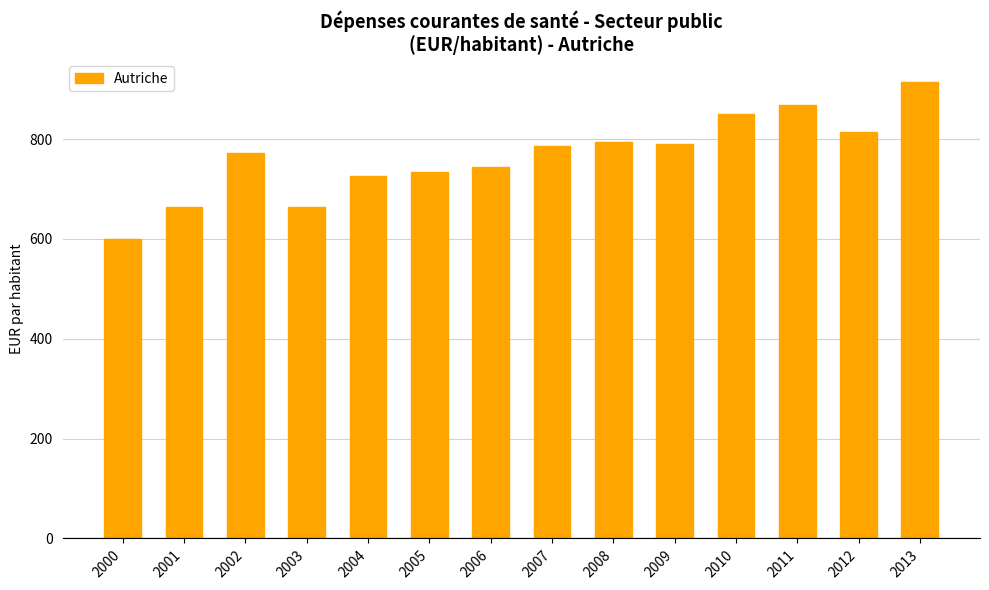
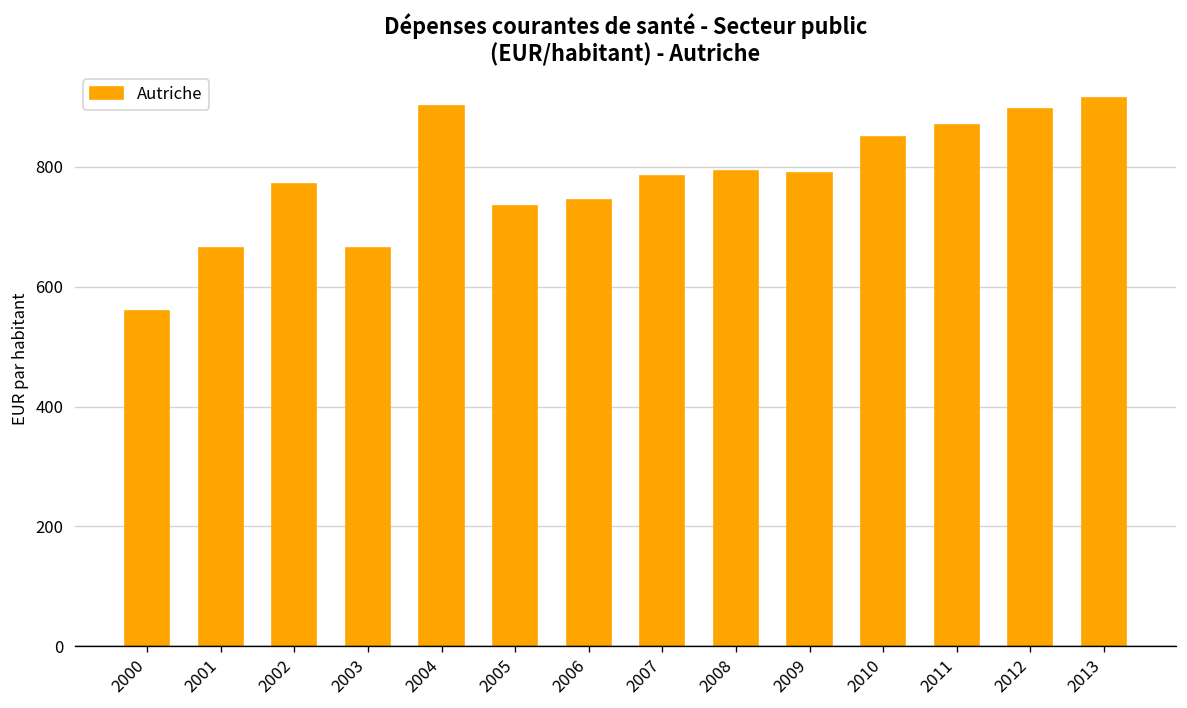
2000: 600 -> 560
2004: 730 -> 900
2012: 820 -> 900
